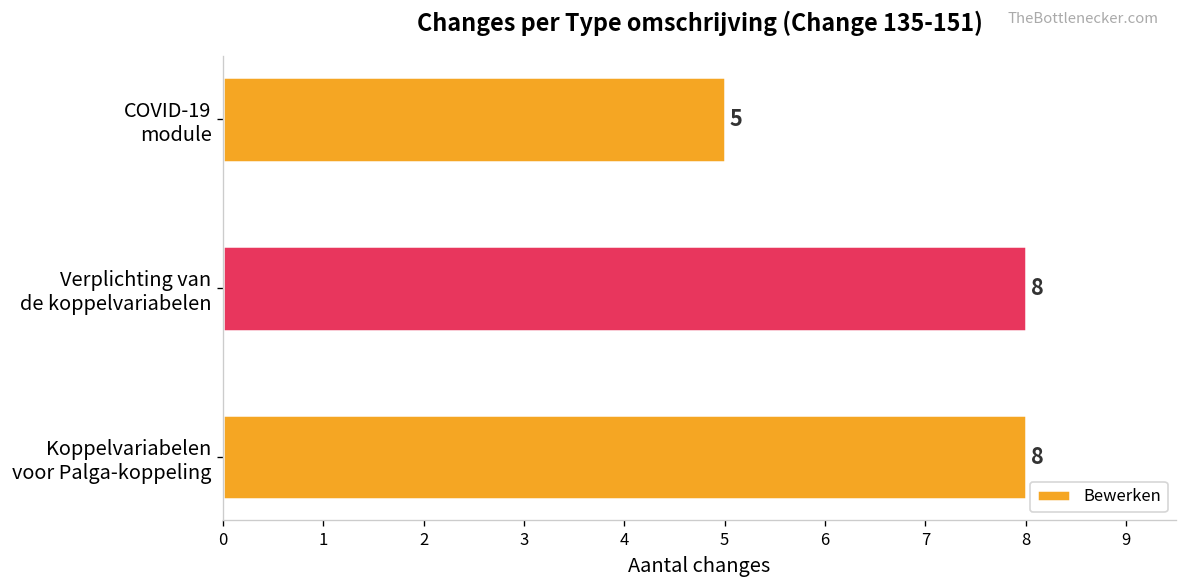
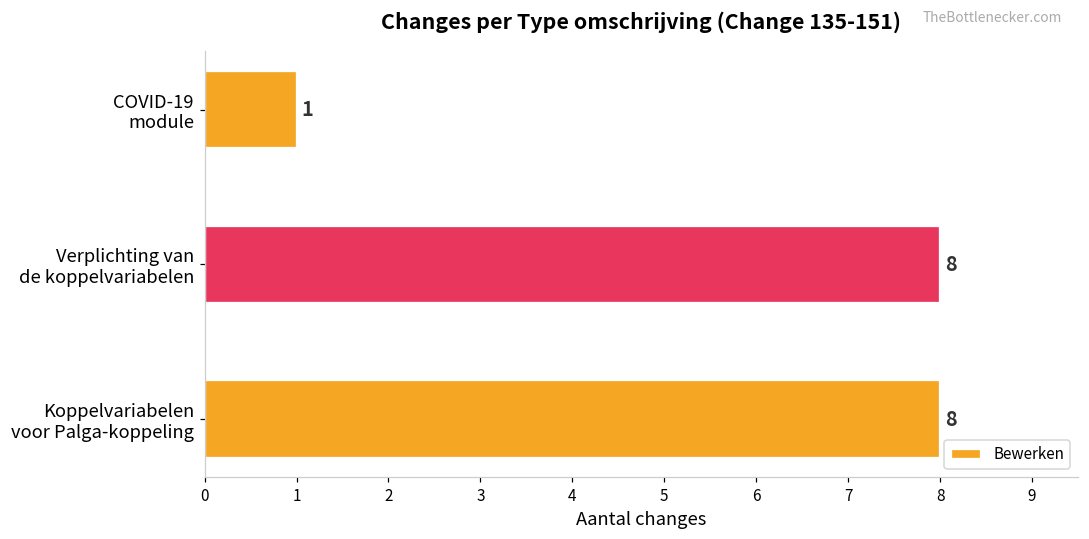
COVID-19 module: 5 -> 1
